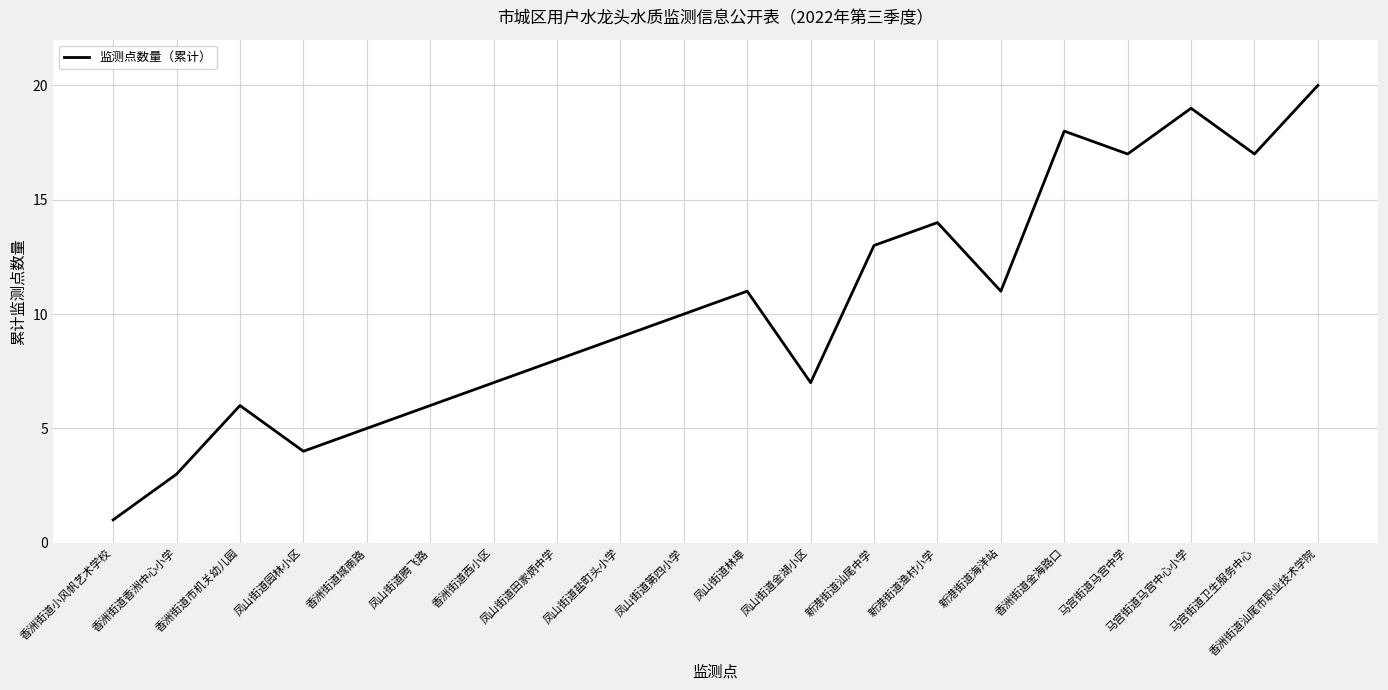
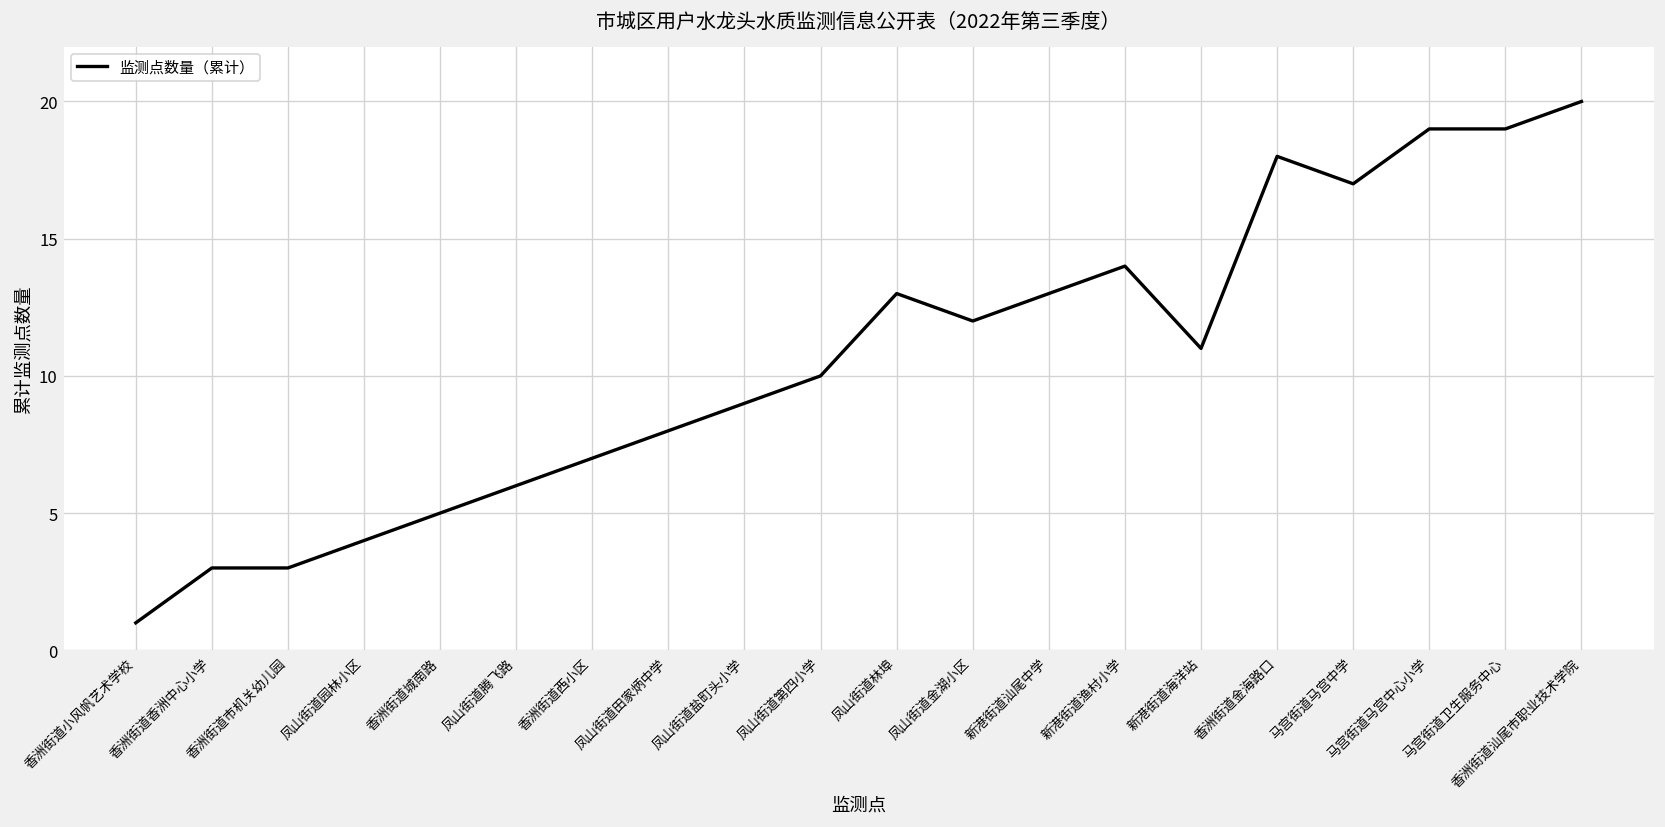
香洲街道市机关幼儿园: 6 -> 3
凤山街道林埠: 11 -> 13
凤山街道金湖小区: 7 -> 12
马宫街道卫生服务中心: 17 -> 19
